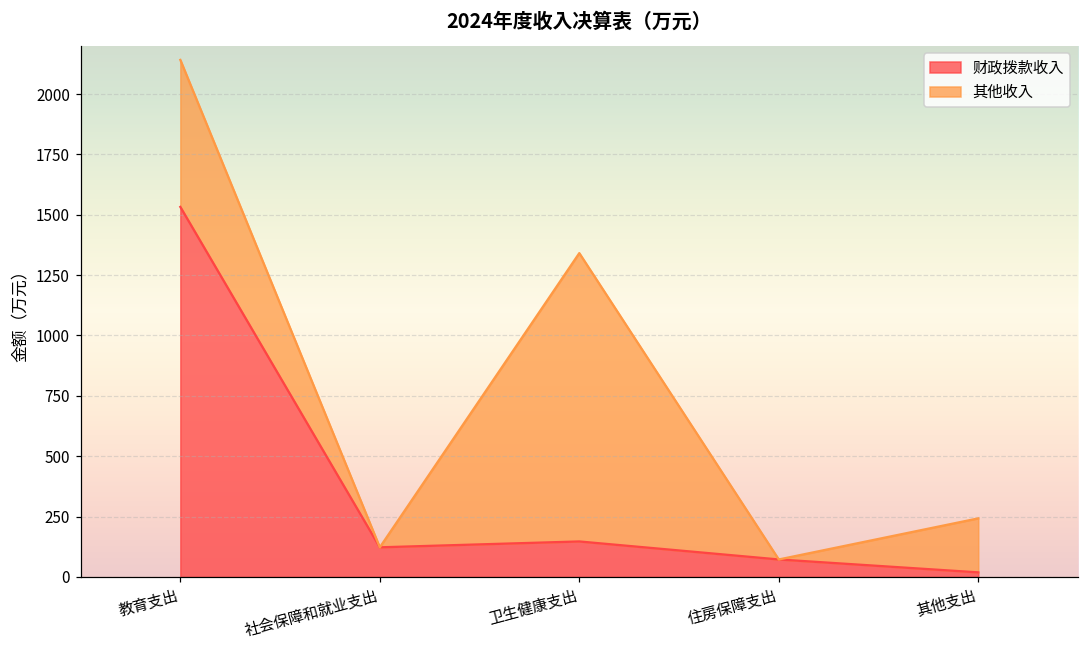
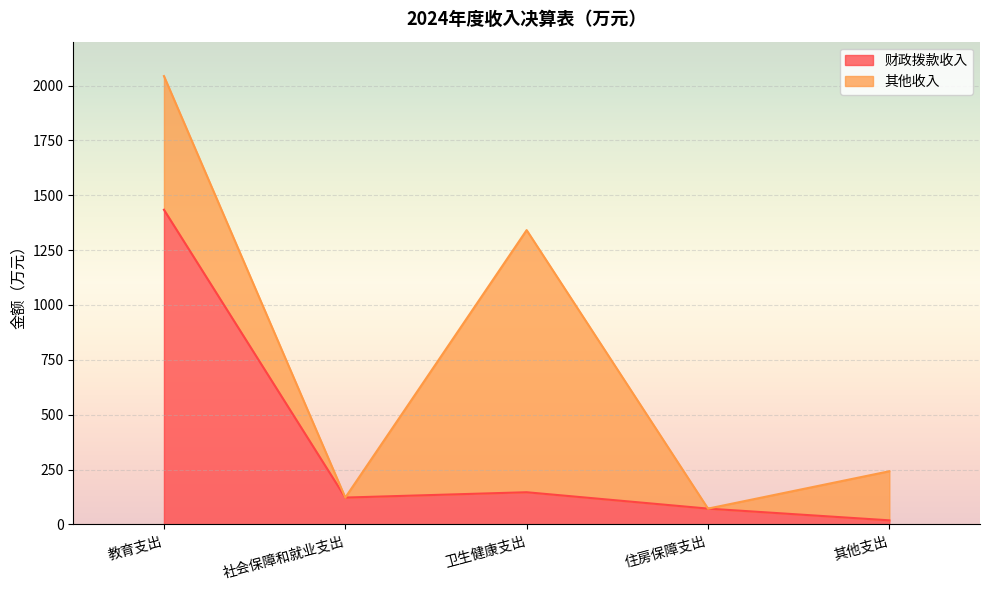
财政拨款收入, 教育支出: 1530 -> 1430
